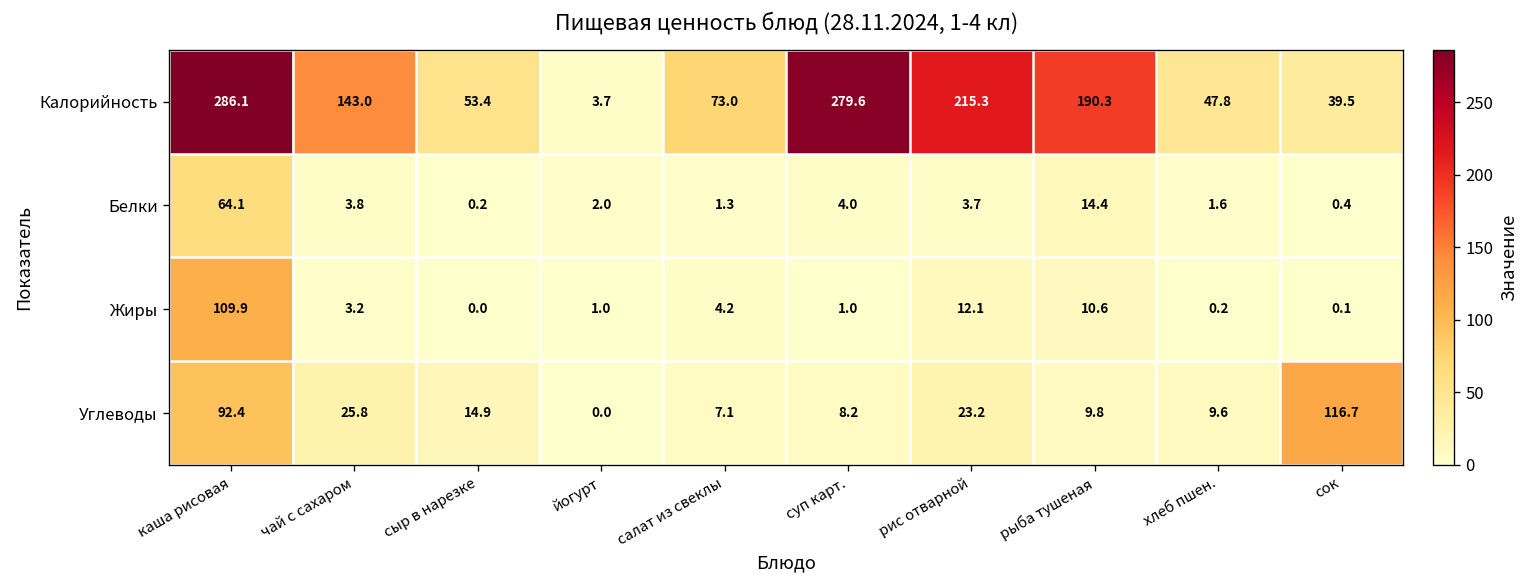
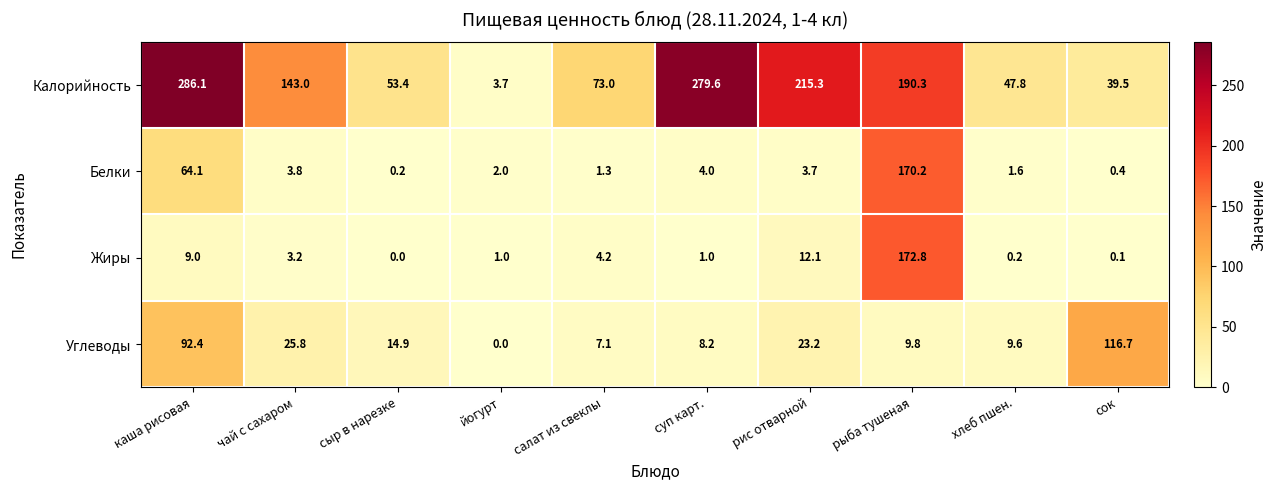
Белки, рыба тушеная: 14.4 -> 170.2
Жиры, каша рисовая: 109.9 -> 9.0
Жиры, рыба тушеная: 10.6 -> 172.8
